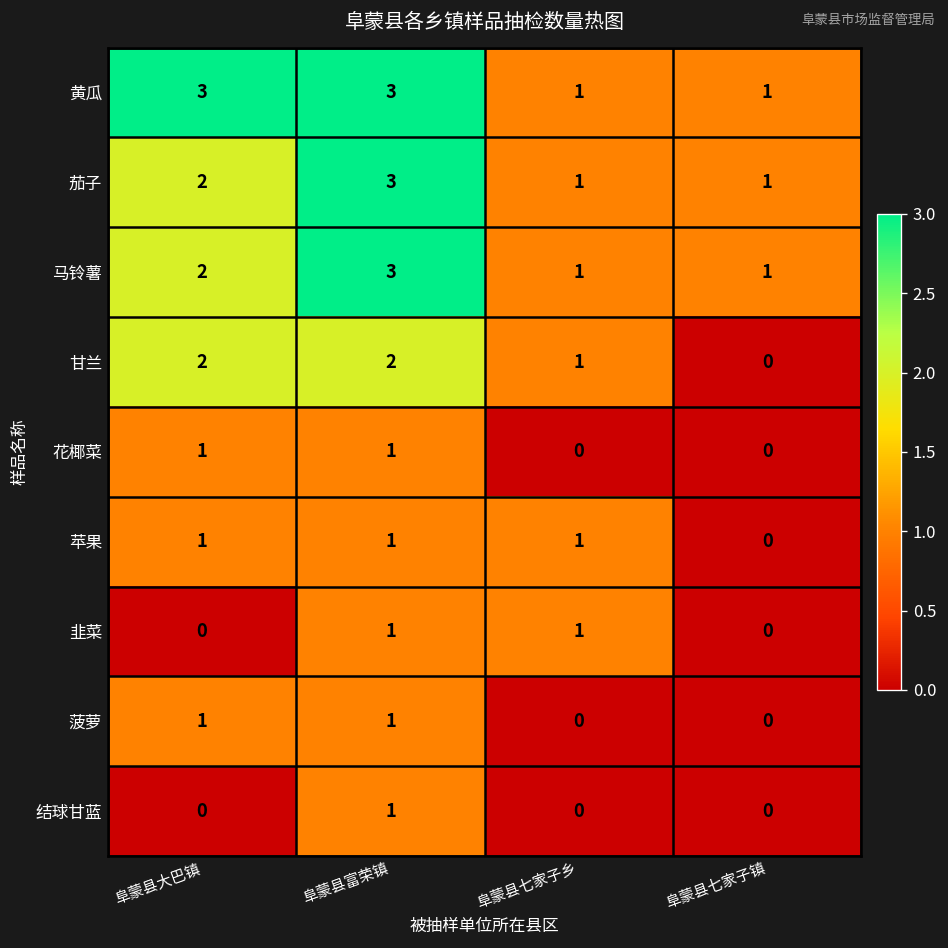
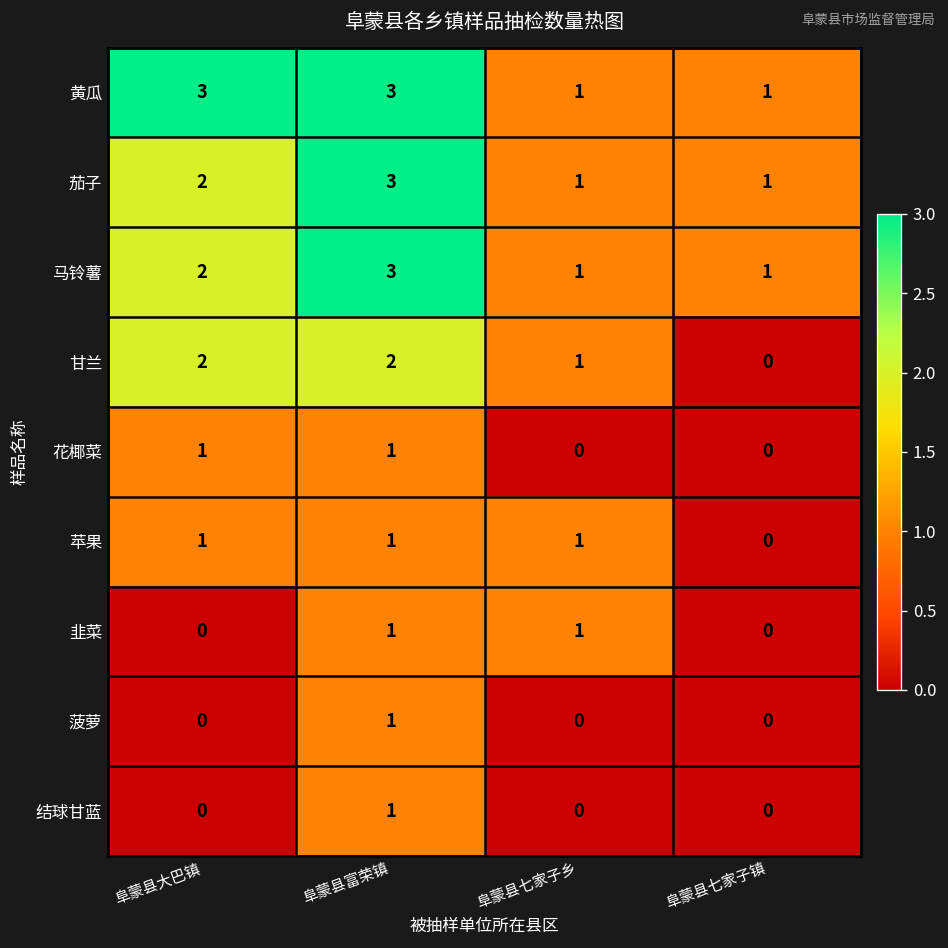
菠萝, 阜蒙县大巴镇: 1 -> 0
